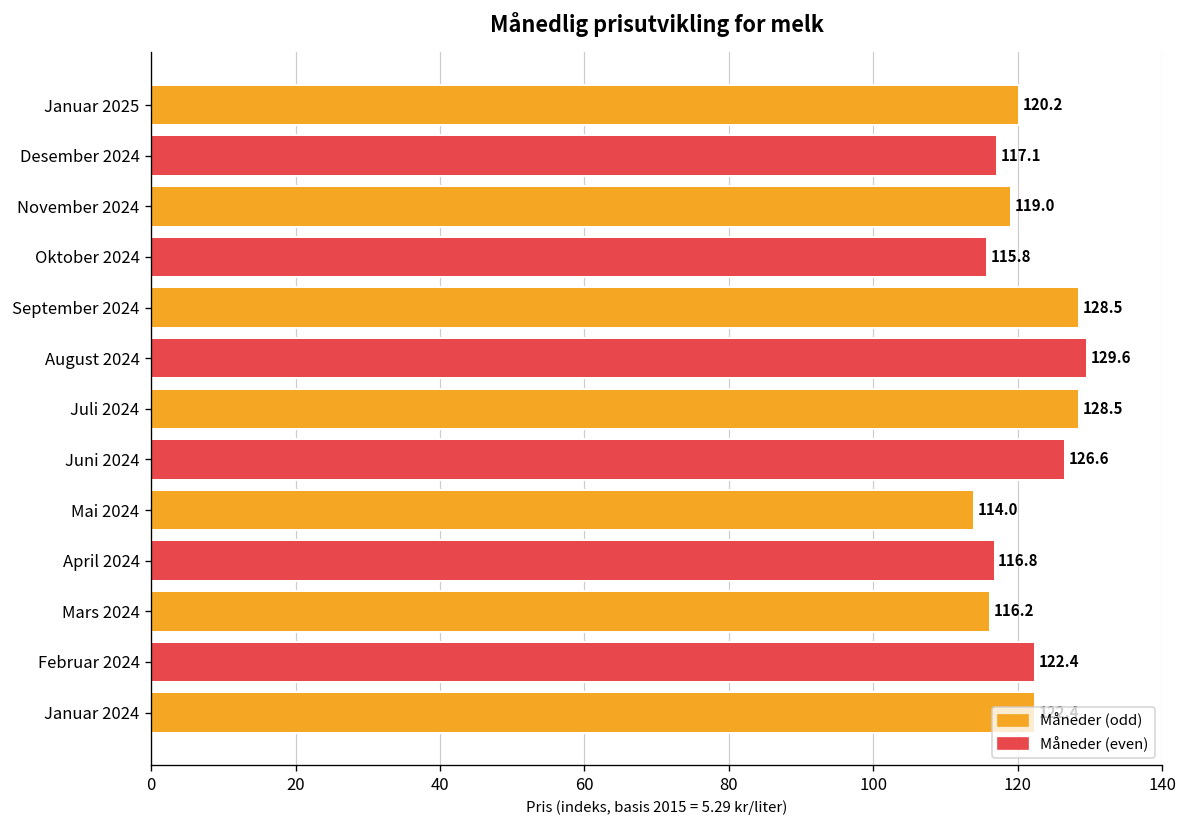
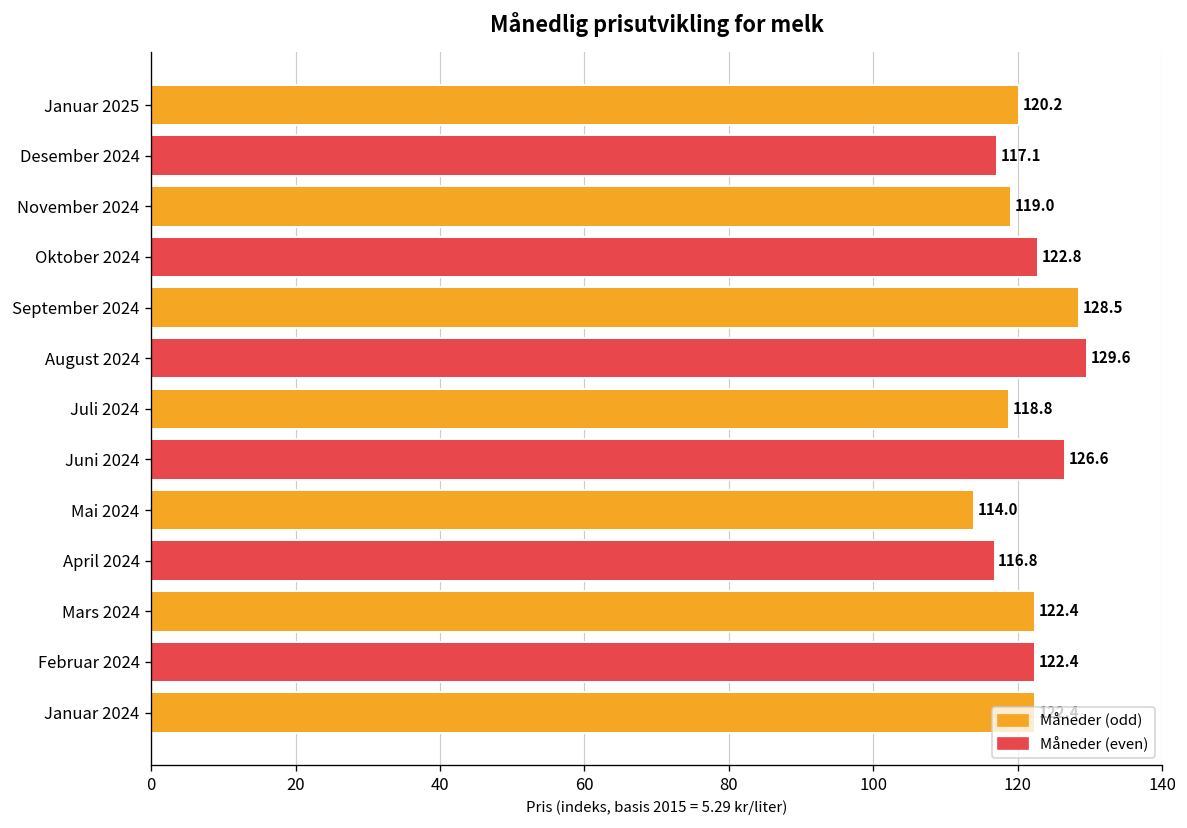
Oktober 2024: 115.8 -> 122.8
Juli 2024: 128.5 -> 118.8
Mars 2024: 116.2 -> 122.4
